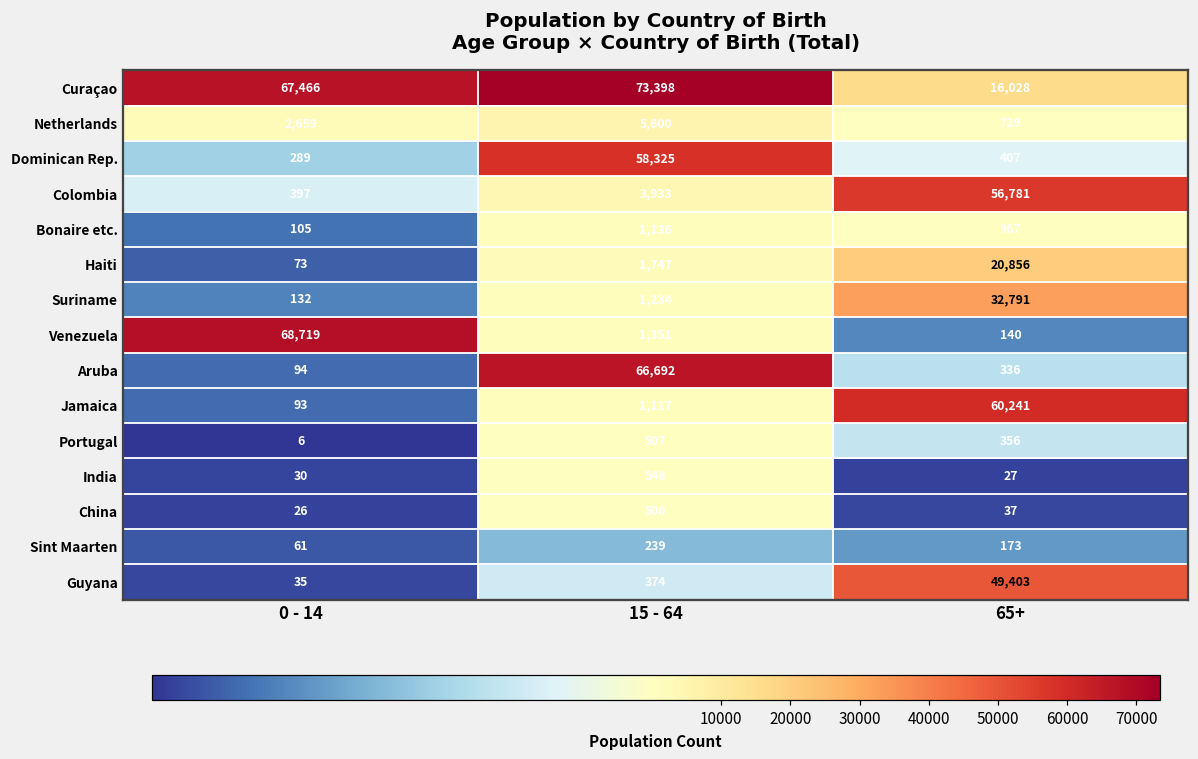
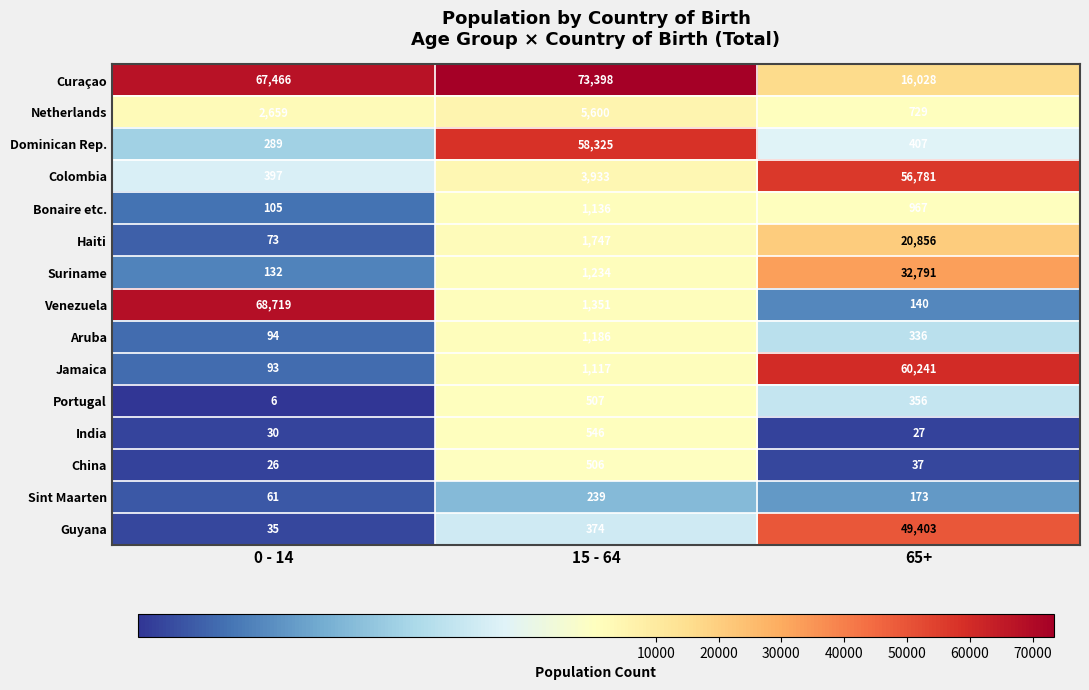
Aruba, 15 - 64: 66,692 -> 1,186
